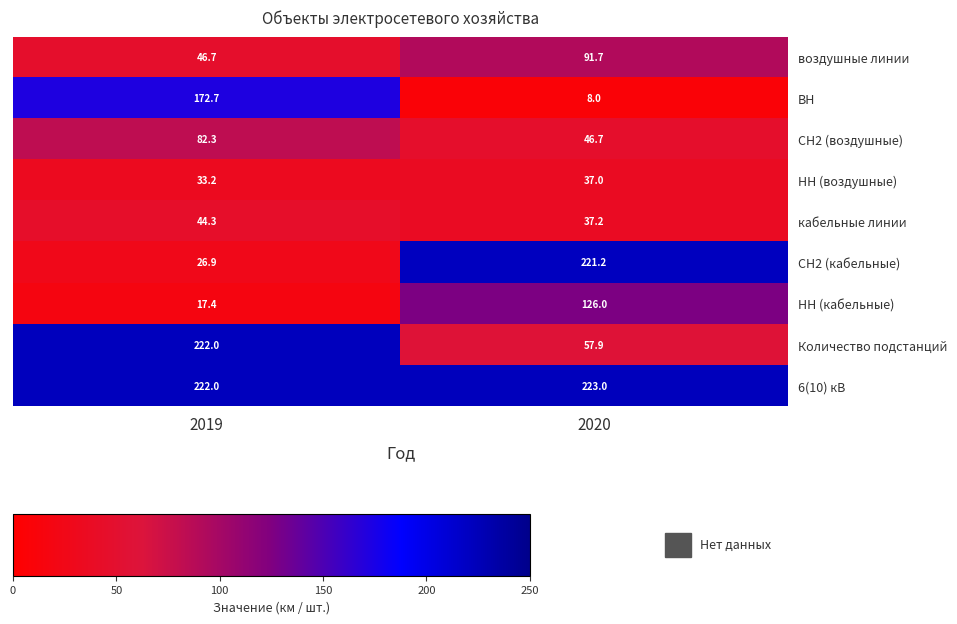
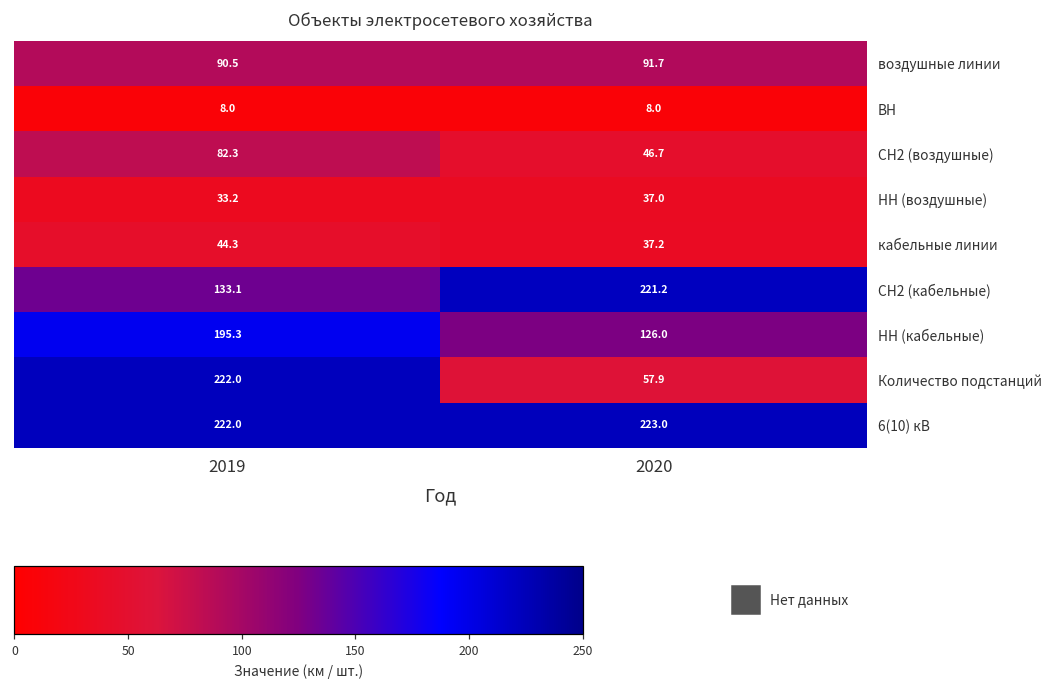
воздушные линии, 2019: 46.7 -> 90.5
ВН, 2019: 172.7 -> 8.0
СН2 (кабельные), 2019: 26.9 -> 133.1
НН (кабельные), 2019: 17.4 -> 195.3
